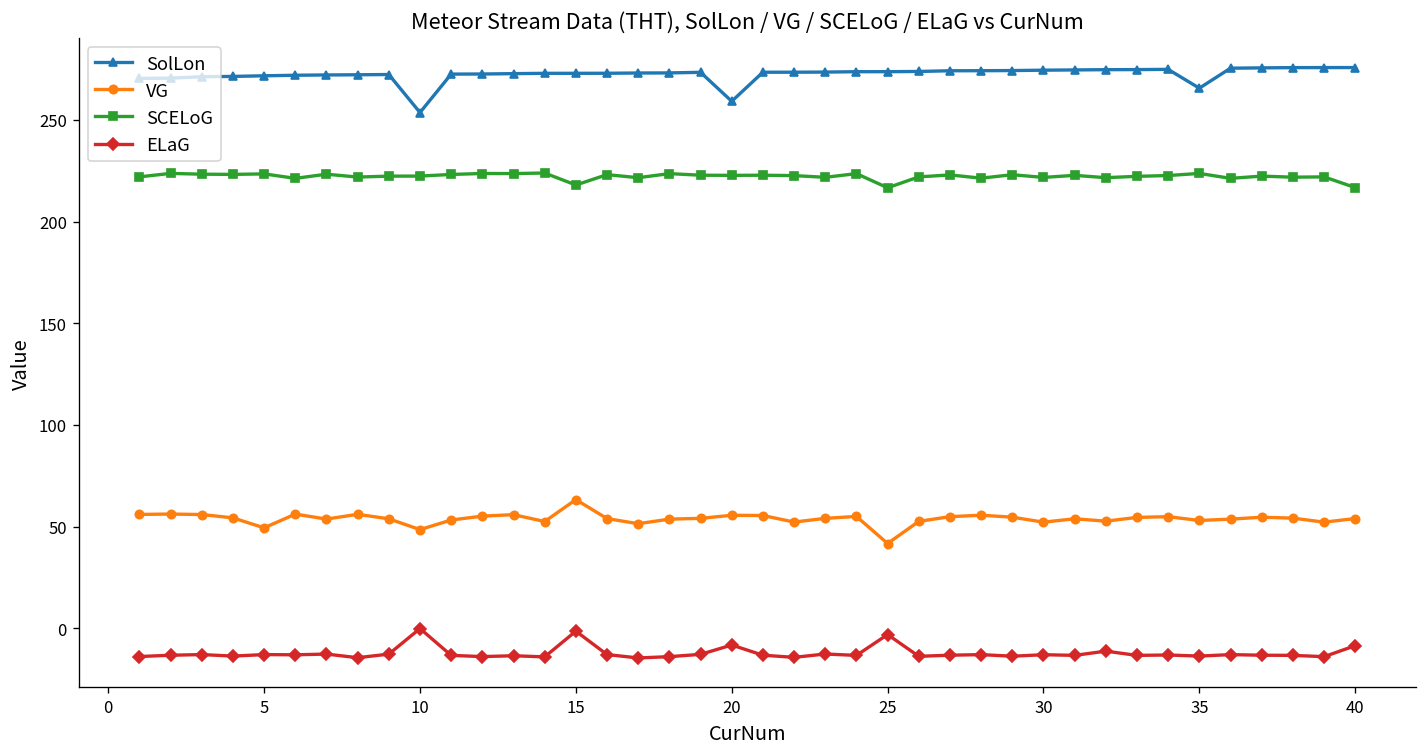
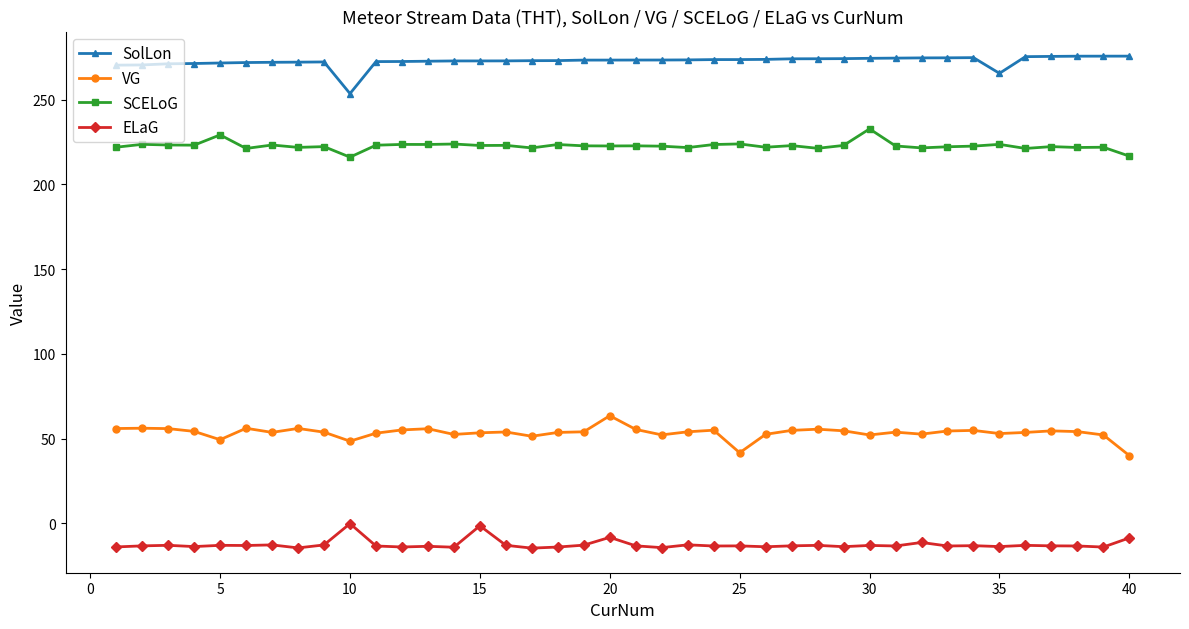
SCELoG, 5: 223 -> 229
SCELoG, 10: 222 -> 216
VG, 15: 63 -> 53
SCELoG, 15: 218 -> 223
SolLon, 20: 259 -> 273
VG, 20: 56 -> 64
SCELoG, 25: 217 -> 224
ELaG, 25: -3 -> -13
SCELoG, 30: 222 -> 233
VG, 40: 54 -> 40
